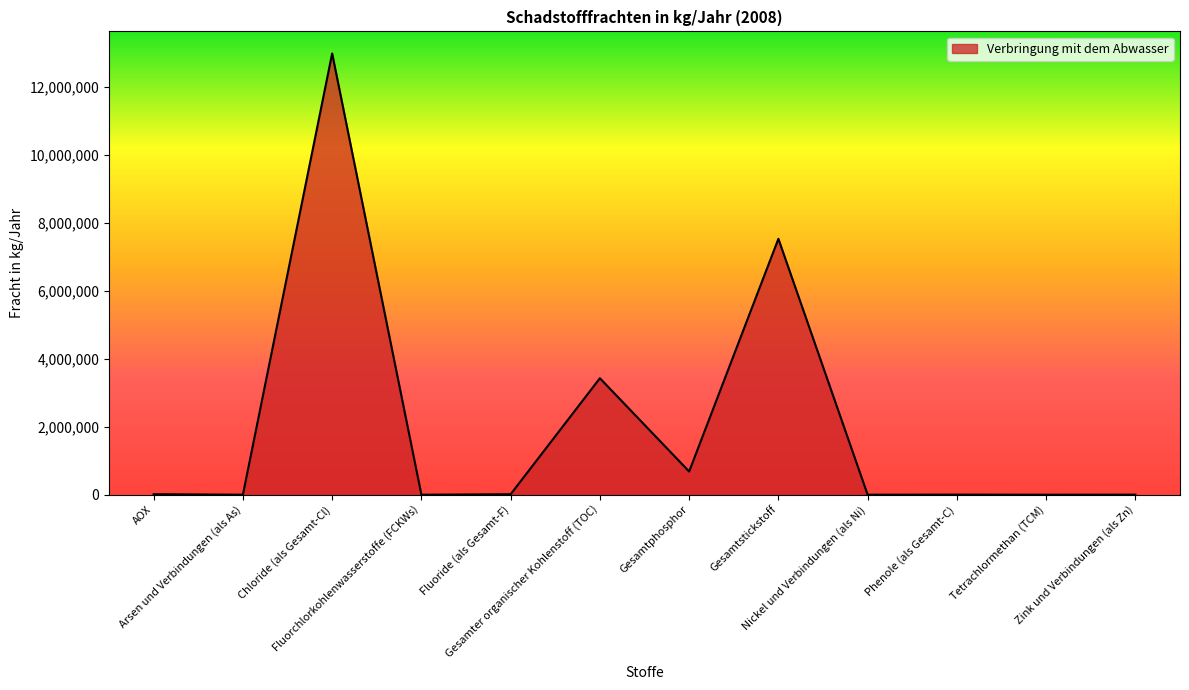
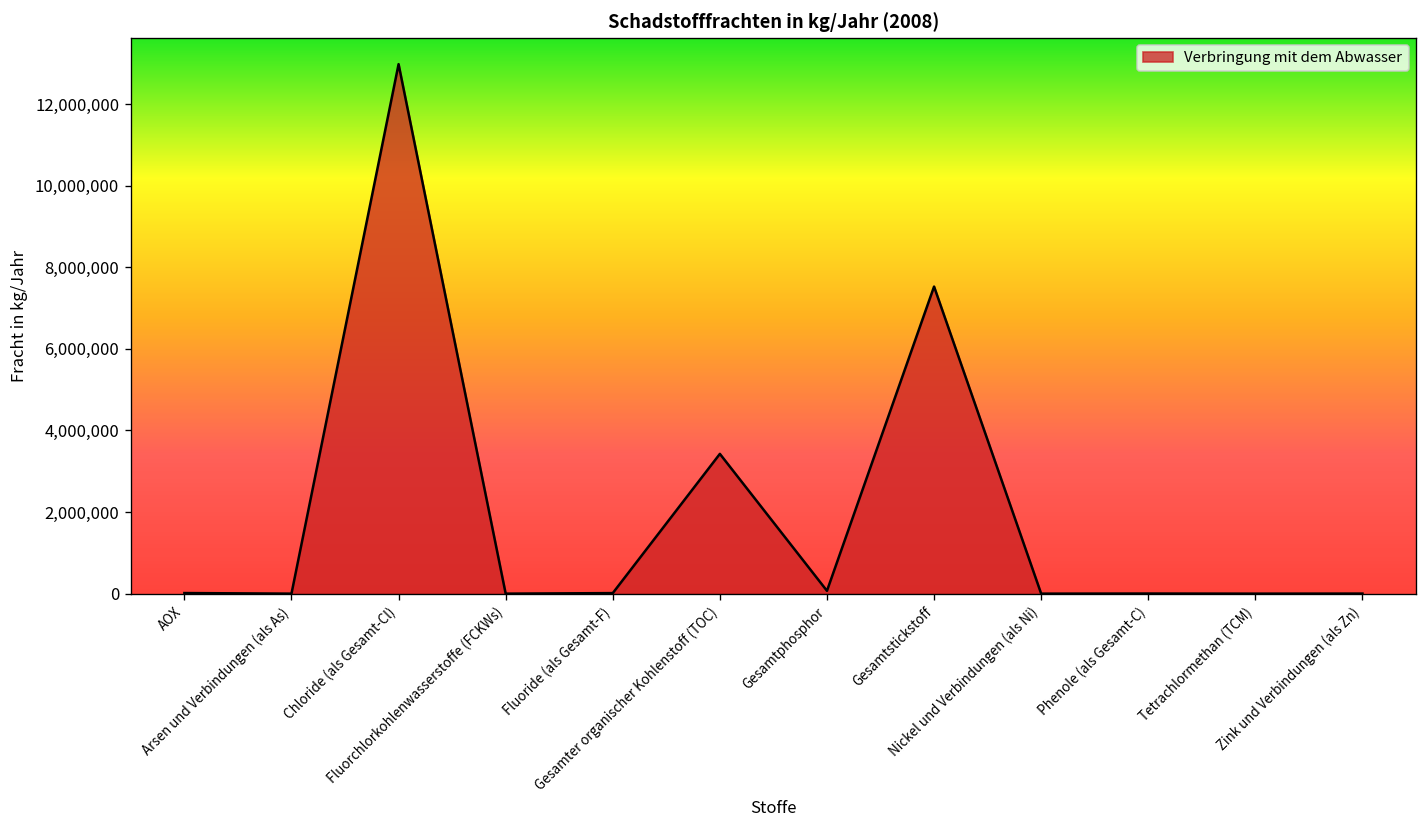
Gesamtphosphor: 700,000 -> 100,000
